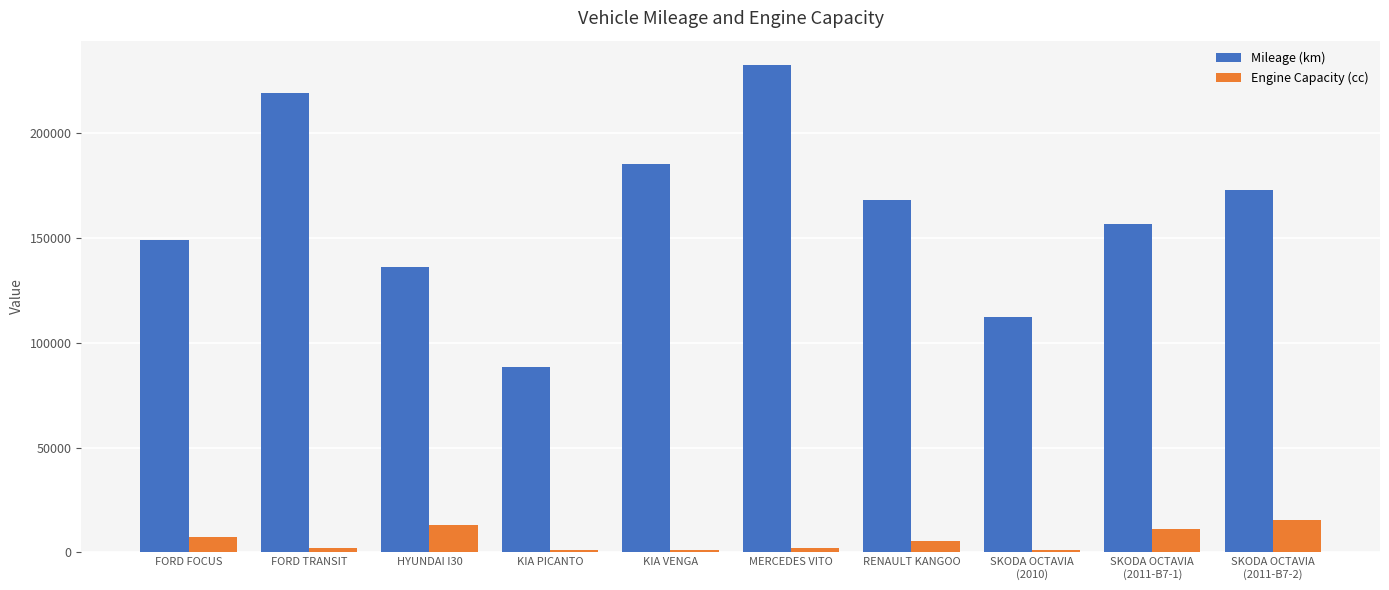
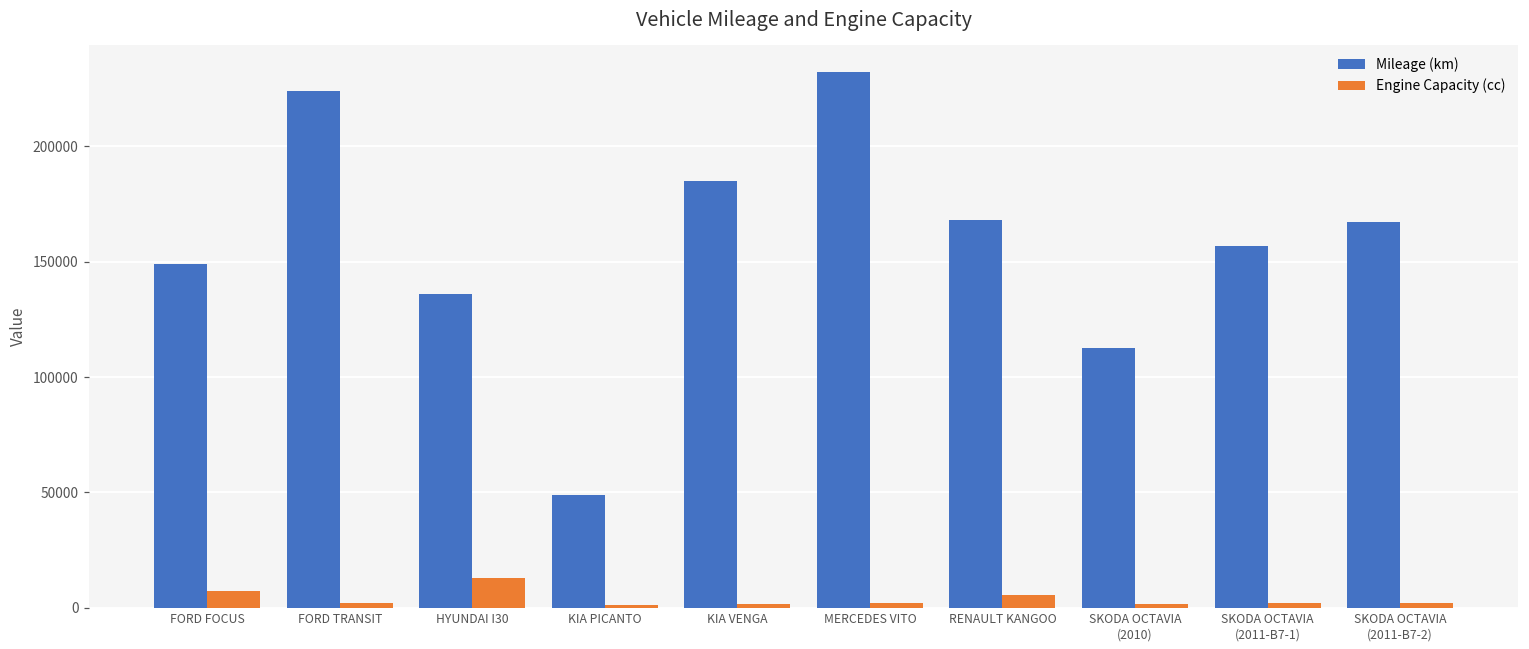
Mileage (km), FORD TRANSIT: 219000 -> 224000
Mileage (km), KIA PICANTO: 88000 -> 49000
Engine Capacity (cc), SKODA OCTAVIA (2011-B7-1): 11000 -> 2000
Mileage (km), SKODA OCTAVIA (2011-B7-2): 173000 -> 167000
Engine Capacity (cc), SKODA OCTAVIA (2011-B7-2): 15000 -> 2000
